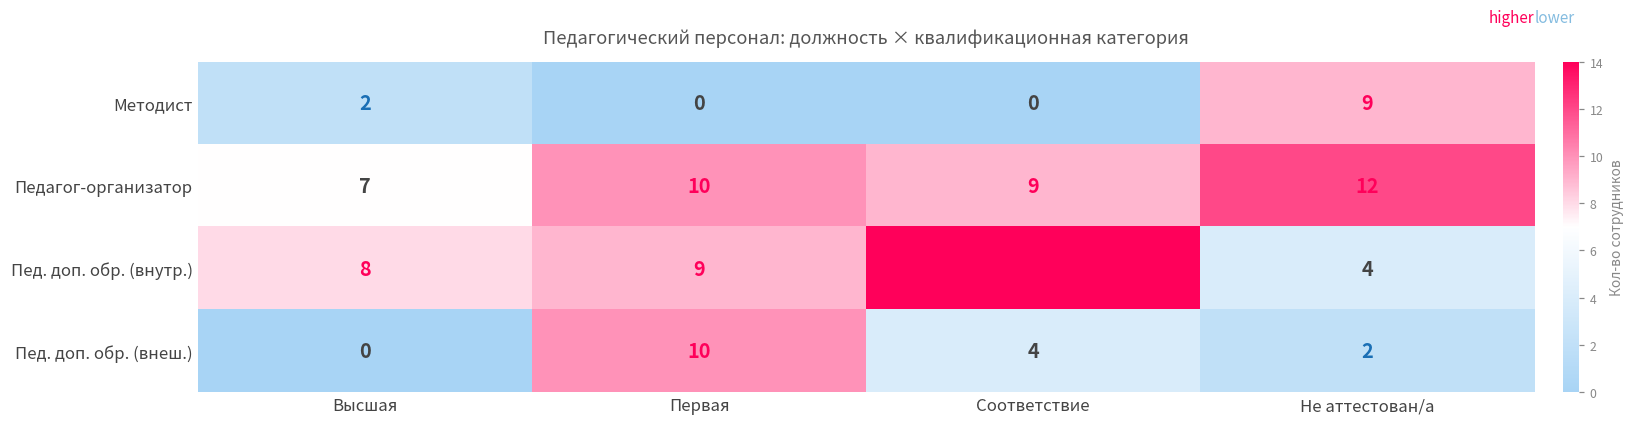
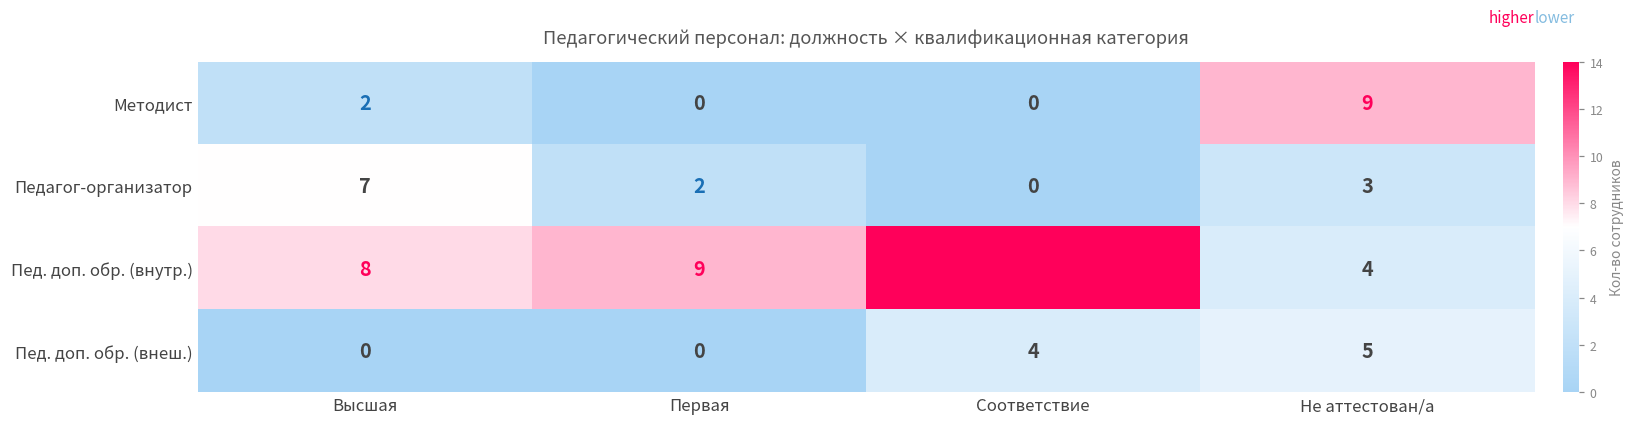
Педагог-организатор, Первая: 10 -> 2
Педагог-организатор, Соответствие: 9 -> 0
Педагог-организатор, Не аттестован/а: 12 -> 3
Пед. доп. обр. (внеш.), Первая: 10 -> 0
Пед. доп. обр. (внеш.), Не аттестован/а: 2 -> 5
